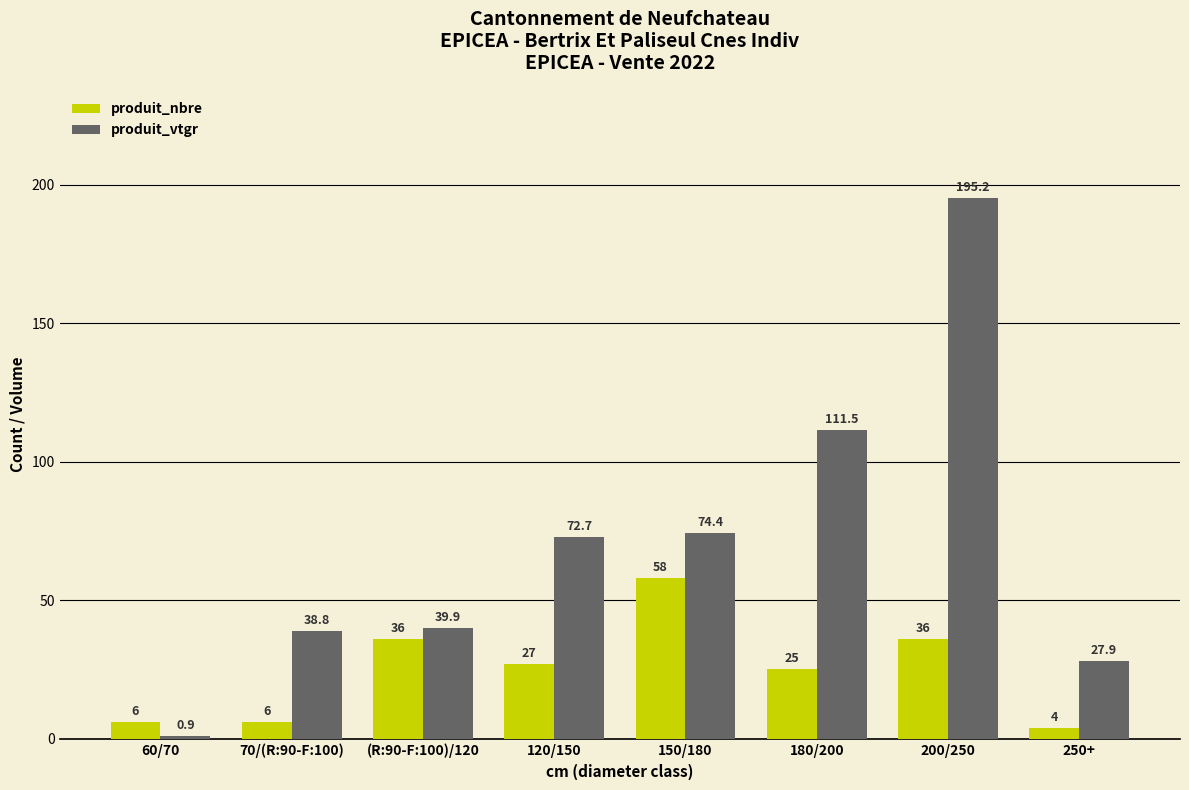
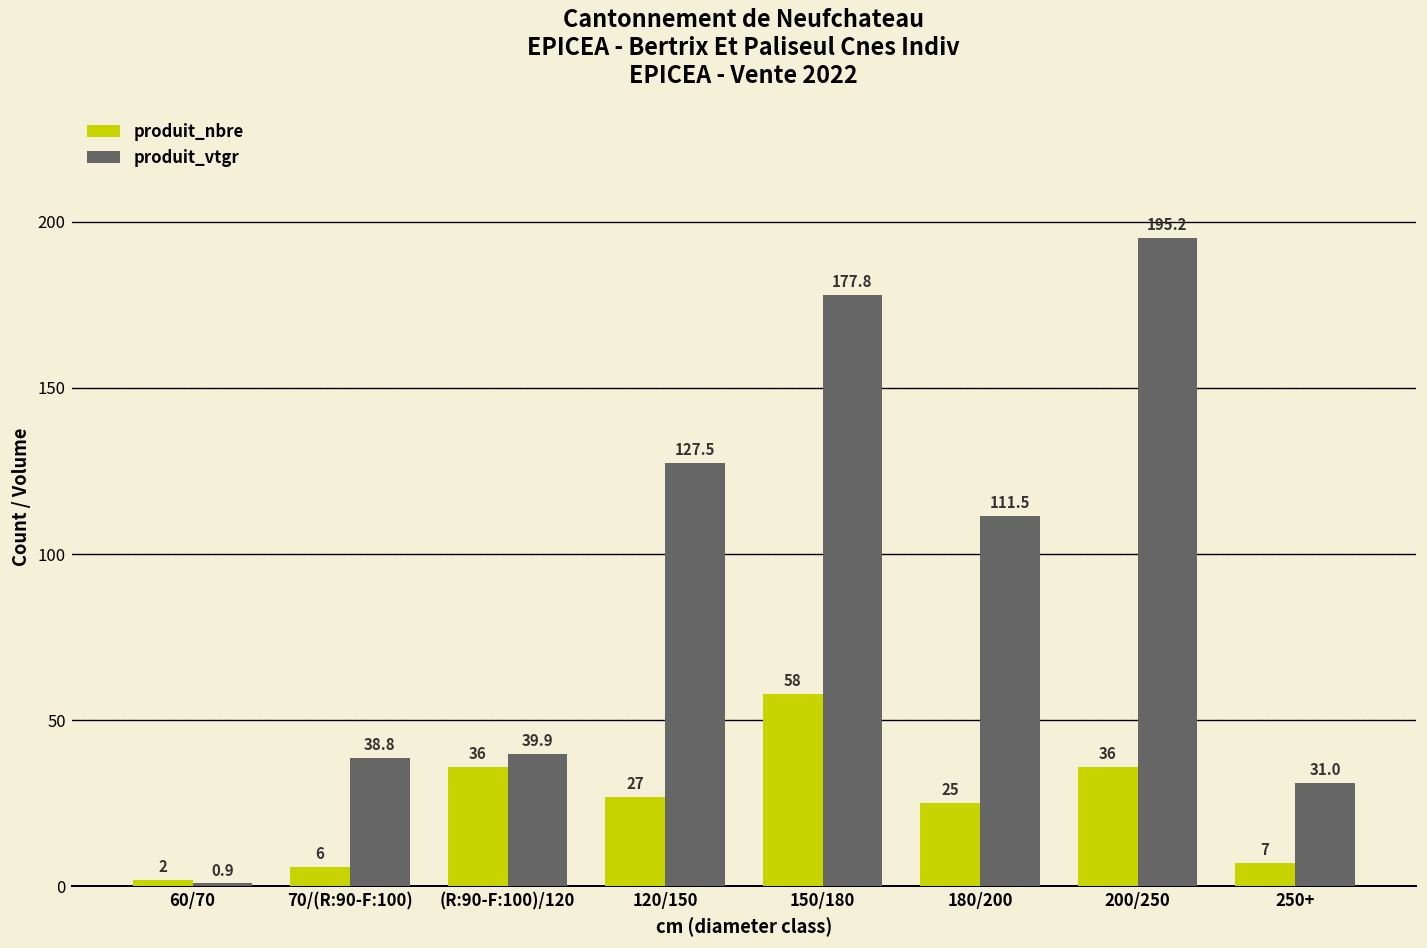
produit_nbre, 60/70: 6 -> 2
produit_vtgr, 120/150: 72.7 -> 127.5
produit_vtgr, 150/180: 74.4 -> 177.8
produit_nbre, 250+: 4 -> 7
produit_vtgr, 250+: 27.9 -> 31.0
